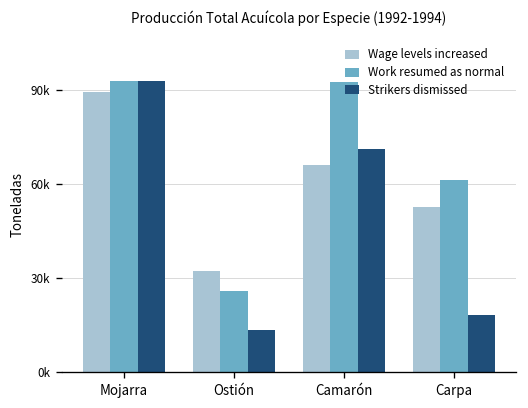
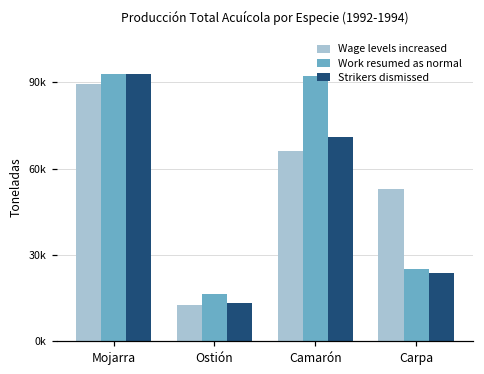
Wage levels increased, Ostión: 32000 -> 13000
Work resumed as normal, Ostión: 26000 -> 17000
Work resumed as normal, Carpa: 61000 -> 25000
Strikers dismissed, Carpa: 18000 -> 24000
